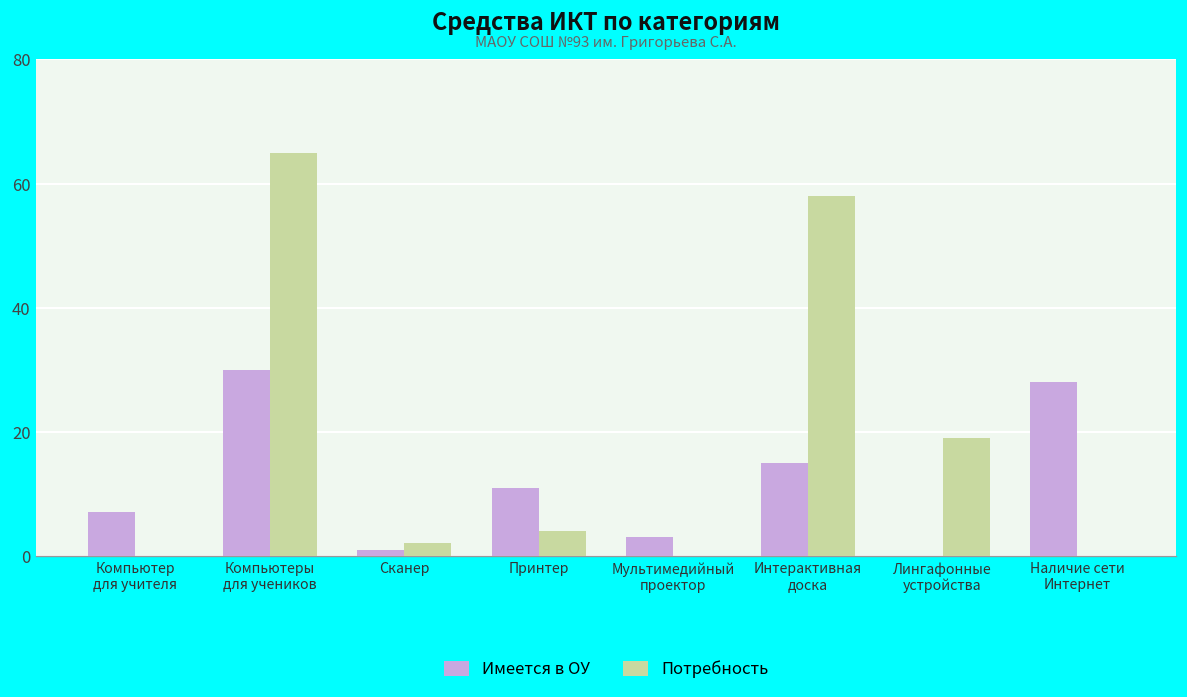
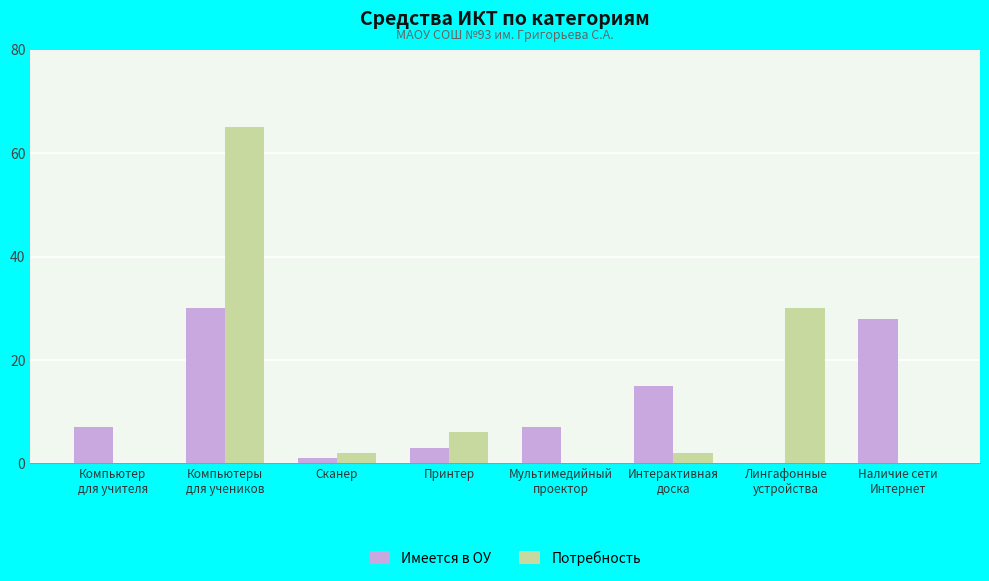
Имеется в ОУ, Принтер: 11 -> 3
Потребность, Принтер: 4 -> 6
Имеется в ОУ, Мультимедийный проектор: 3 -> 7
Потребность, Интерактивная доска: 58 -> 2
Потребность, Лингафонные устройства: 19 -> 30
